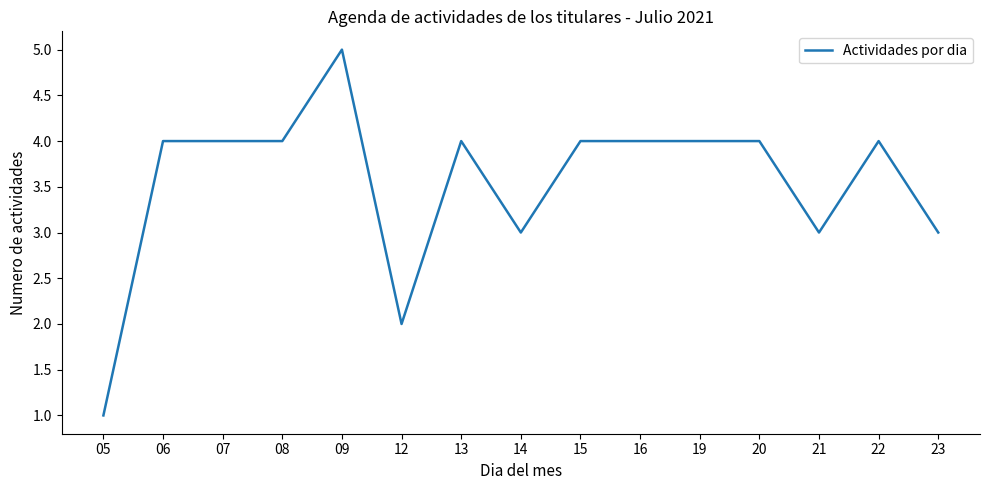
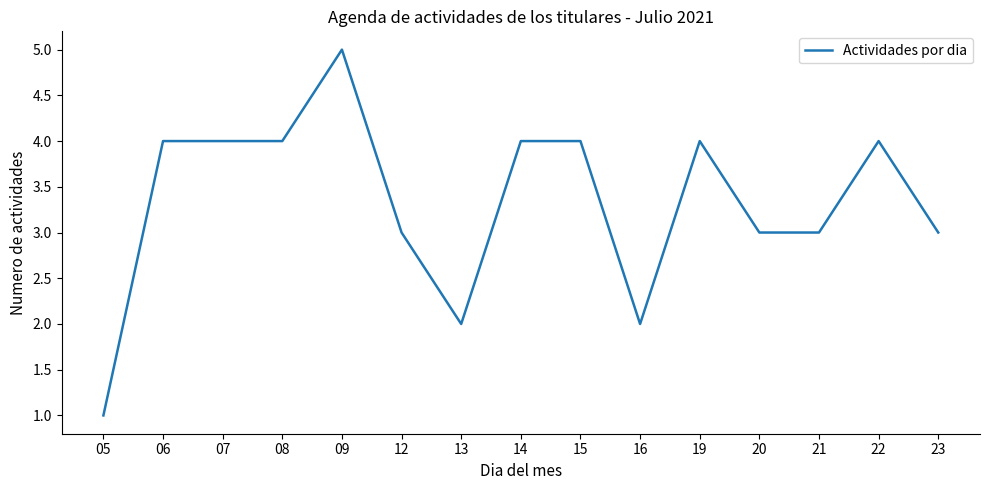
12: 2 -> 3
13: 4 -> 2
14: 3 -> 4
16: 4 -> 2
20: 4 -> 3
